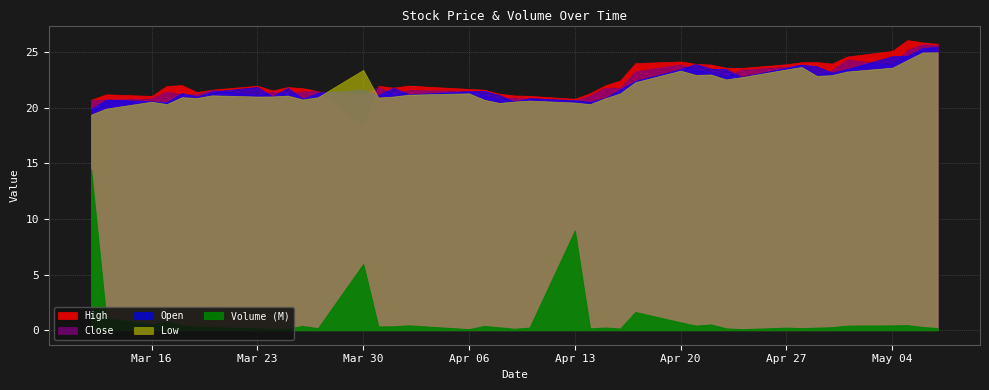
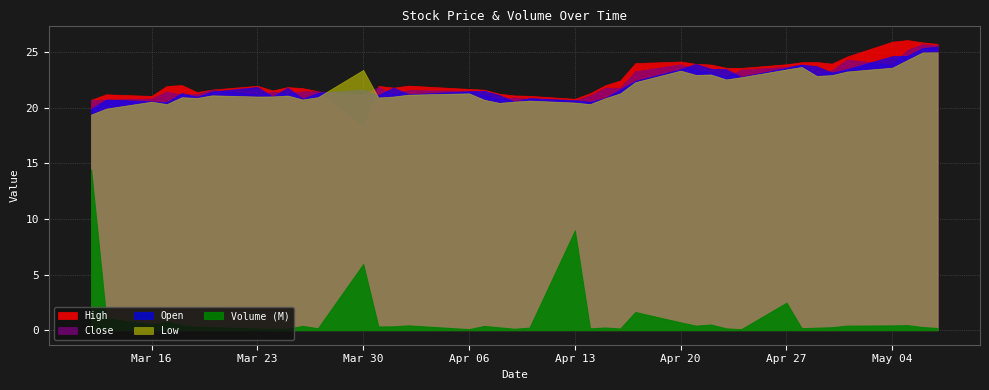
Volume (M), Apr 27: 0.2 -> 2.5
High, May 04: 25.1 -> 25.9
